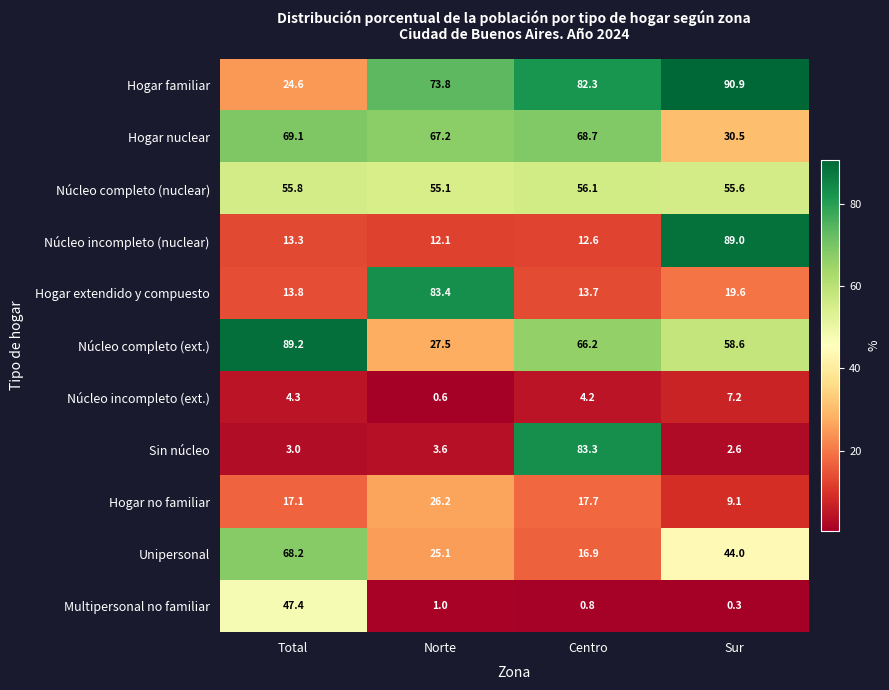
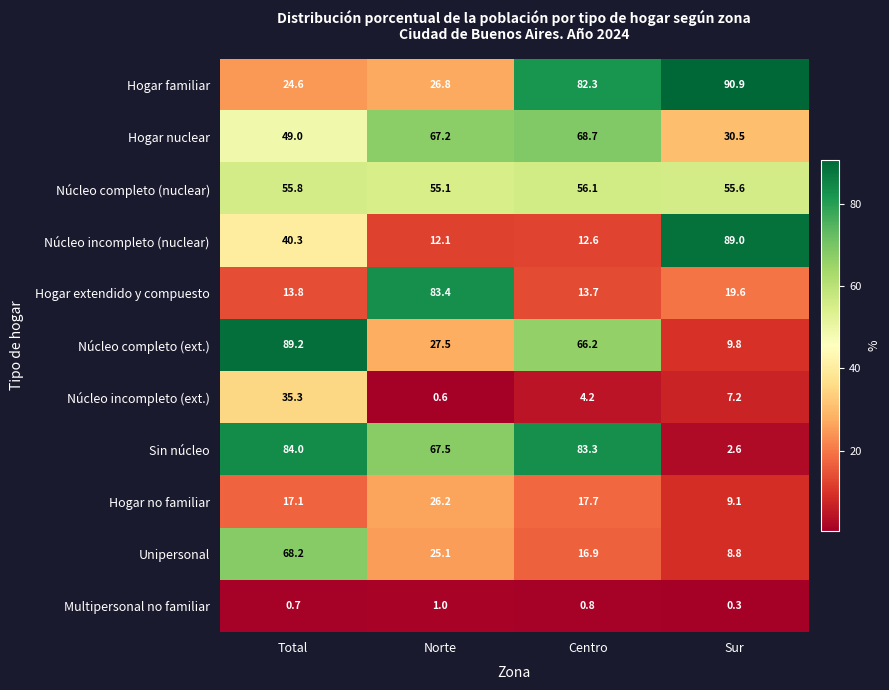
Hogar familiar, Norte: 73.8 -> 26.8
Hogar nuclear, Total: 69.1 -> 49.0
Núcleo incompleto (nuclear), Total: 13.3 -> 40.3
Núcleo completo (ext.), Sur: 58.6 -> 9.8
Núcleo incompleto (ext.), Total: 4.3 -> 35.3
Sin núcleo, Total: 3.0 -> 84.0
Sin núcleo, Norte: 3.6 -> 67.5
Unipersonal, Sur: 44.0 -> 8.8
Multipersonal no familiar, Total: 47.4 -> 0.7
